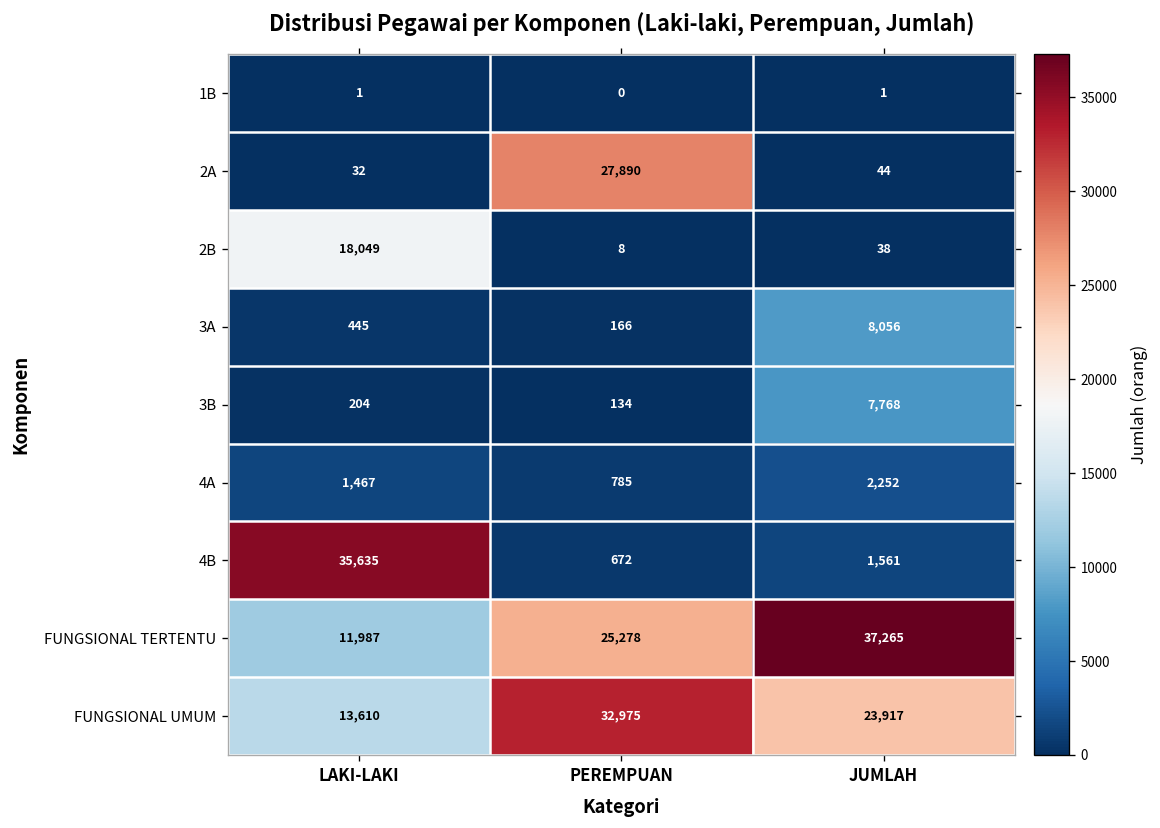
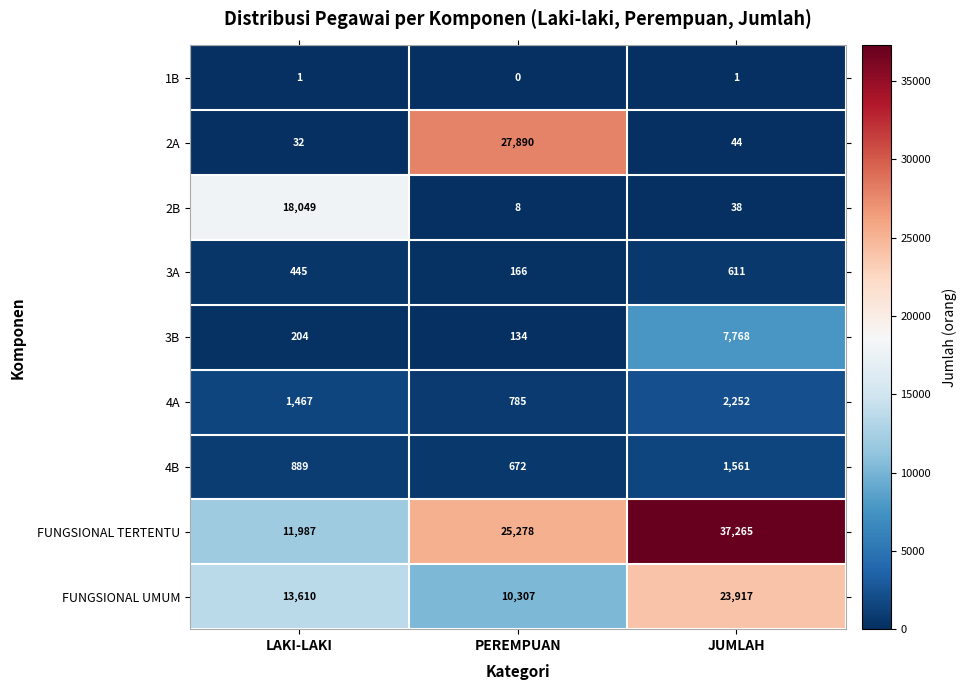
3A, JUMLAH: 8,056 -> 611
4B, LAKI-LAKI: 35,635 -> 889
FUNGSIONAL UMUM, PEREMPUAN: 32,975 -> 10,307
